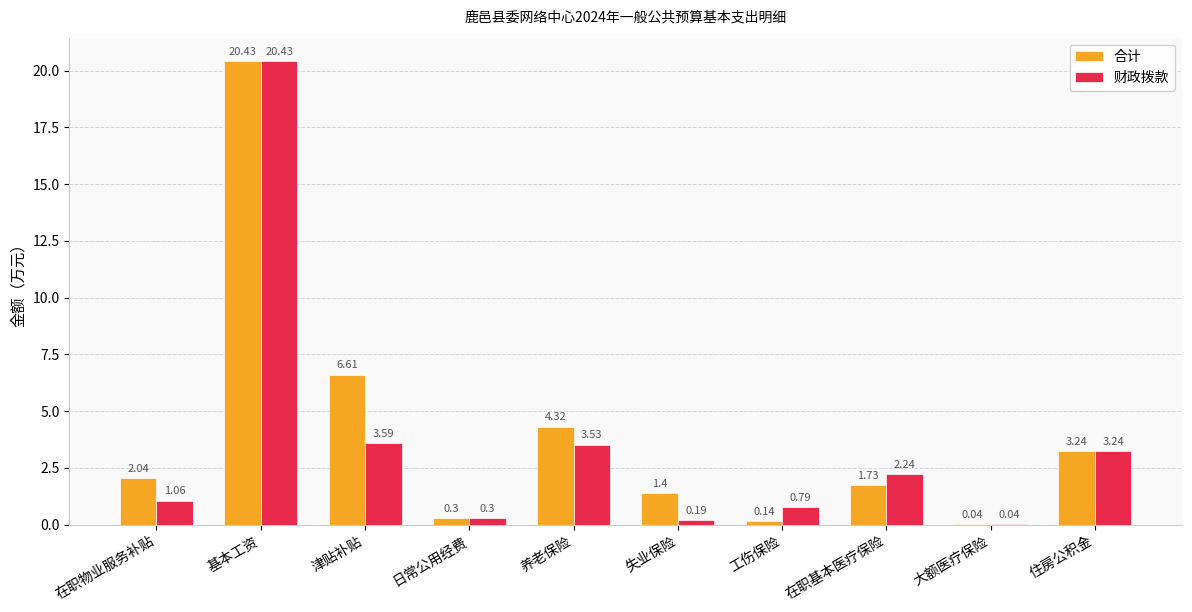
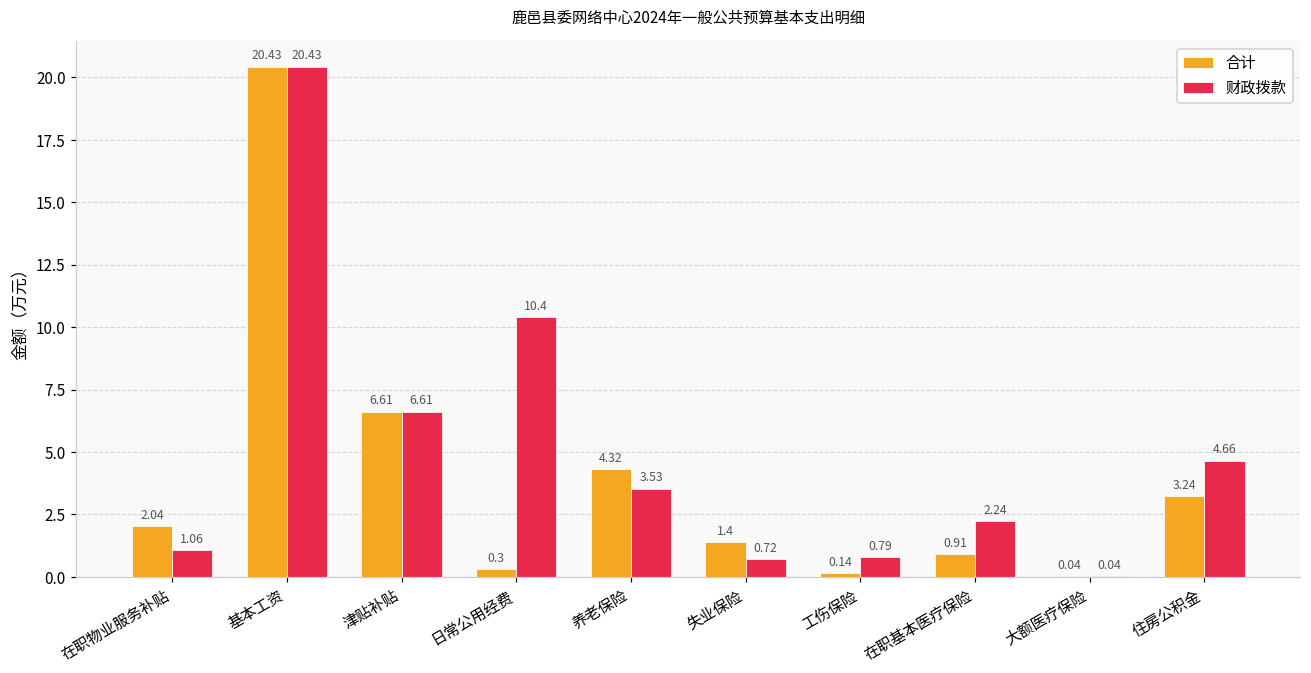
财政拨款, 津贴补贴: 3.59 -> 6.61
财政拨款, 日常公用经费: 0.3 -> 10.4
财政拨款, 失业保险: 0.19 -> 0.72
合计, 在职基本医疗保险: 1.73 -> 0.91
财政拨款, 住房公积金: 3.24 -> 4.66
